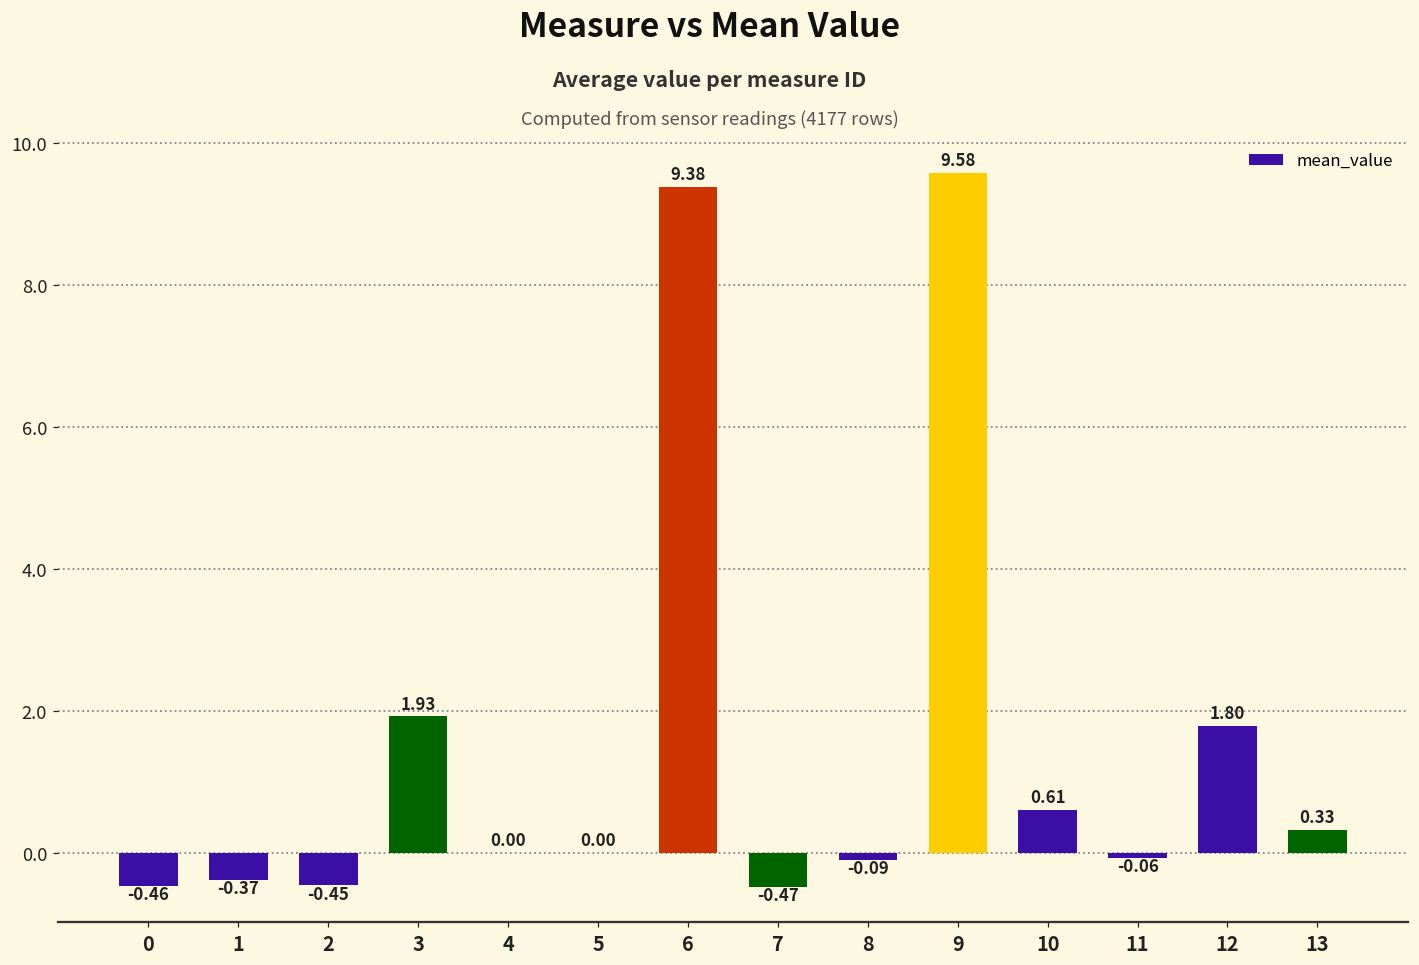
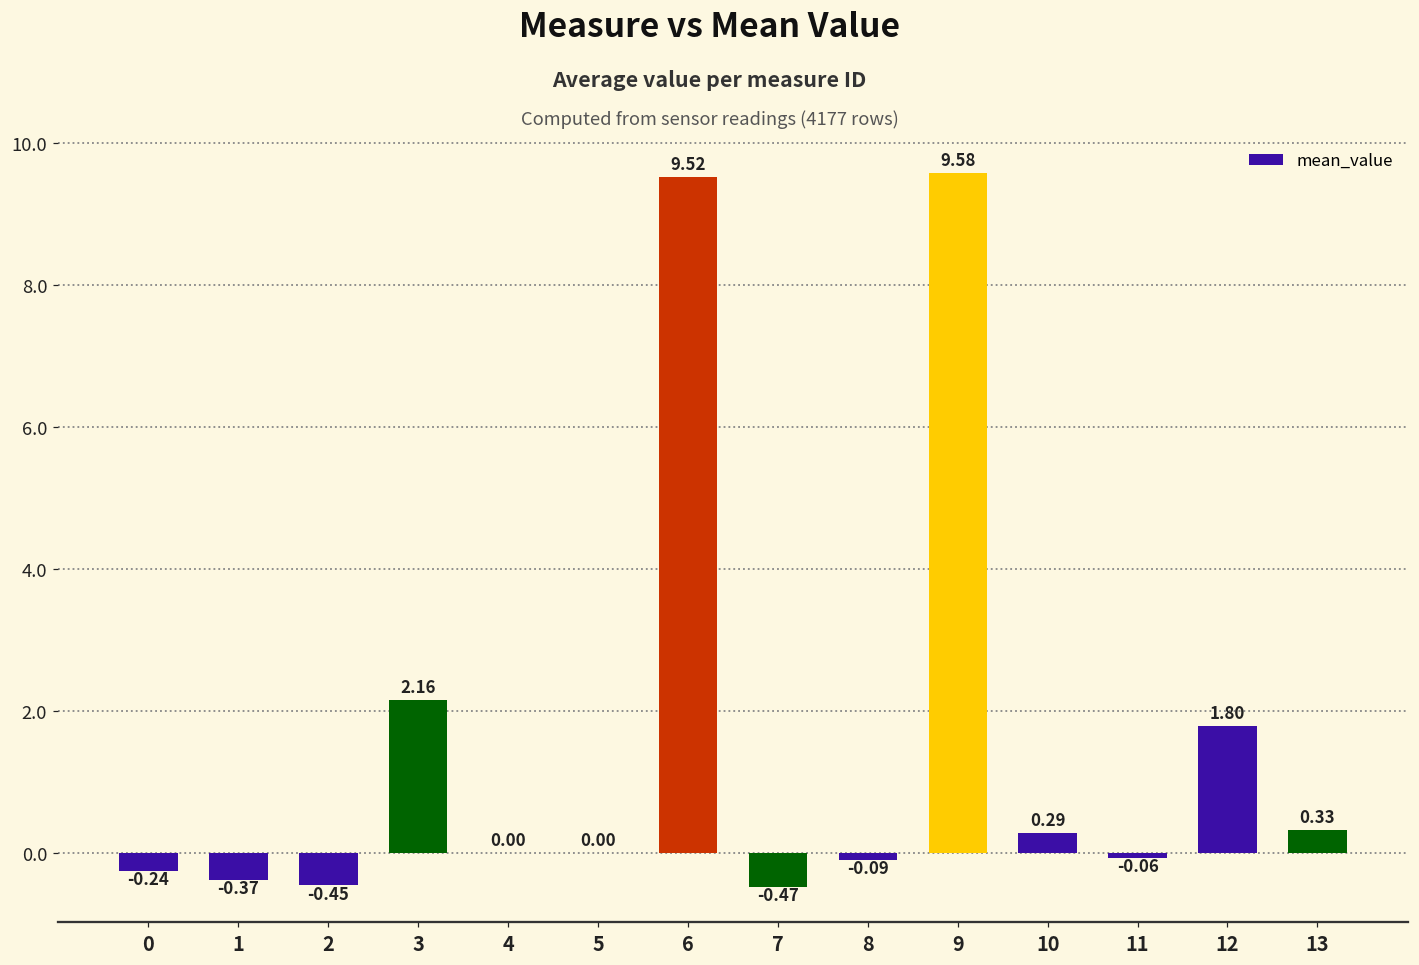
0: -0.46 -> -0.24
3: 1.93 -> 2.16
6: 9.38 -> 9.52
10: 0.61 -> 0.29
